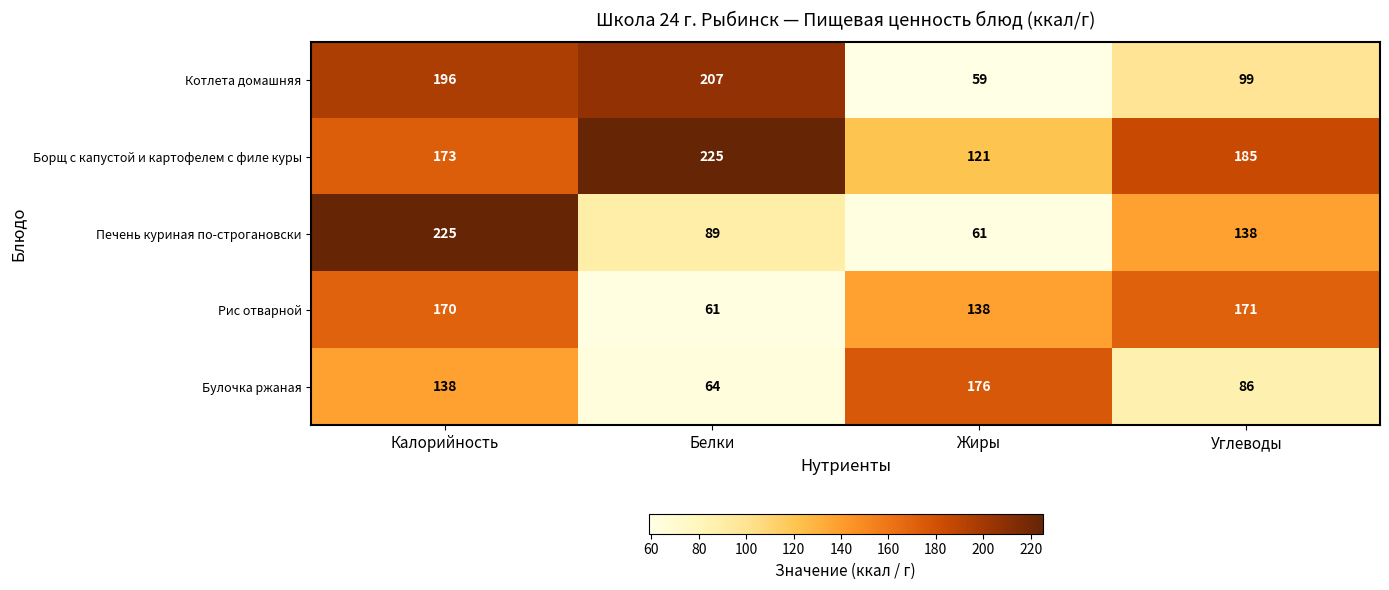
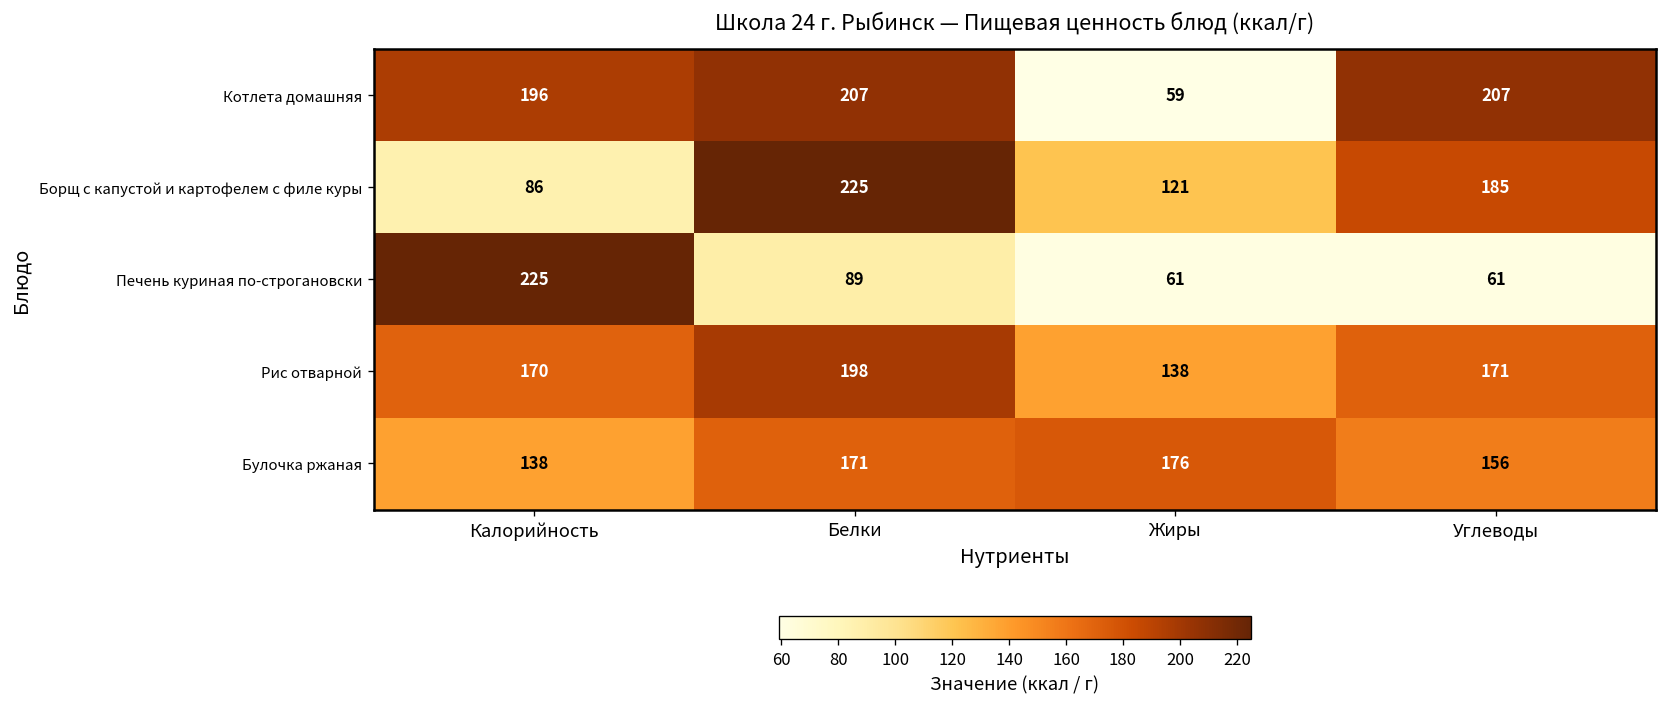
Котлета домашняя, Углеводы: 99 -> 207
Борщ с капустой и картофелем с филе куры, Калорийность: 173 -> 86
Печень куриная по-строгановски, Углеводы: 138 -> 61
Рис отварной, Белки: 61 -> 198
Булочка ржаная, Белки: 64 -> 171
Булочка ржаная, Углеводы: 86 -> 156
